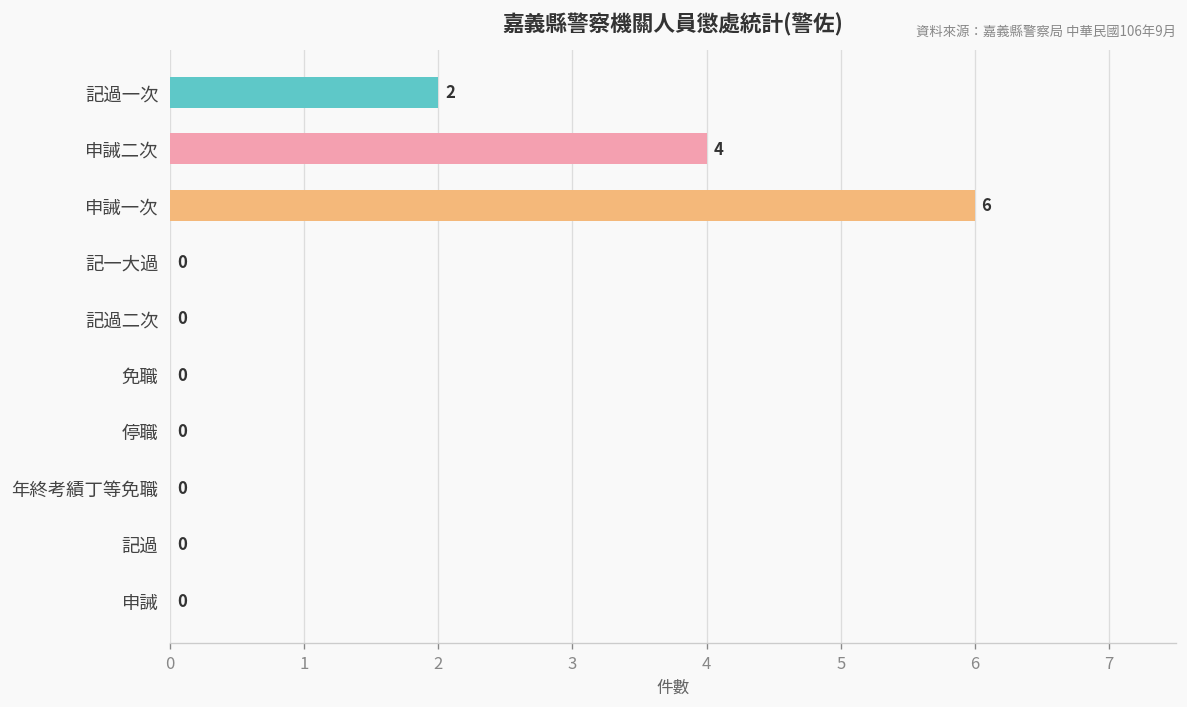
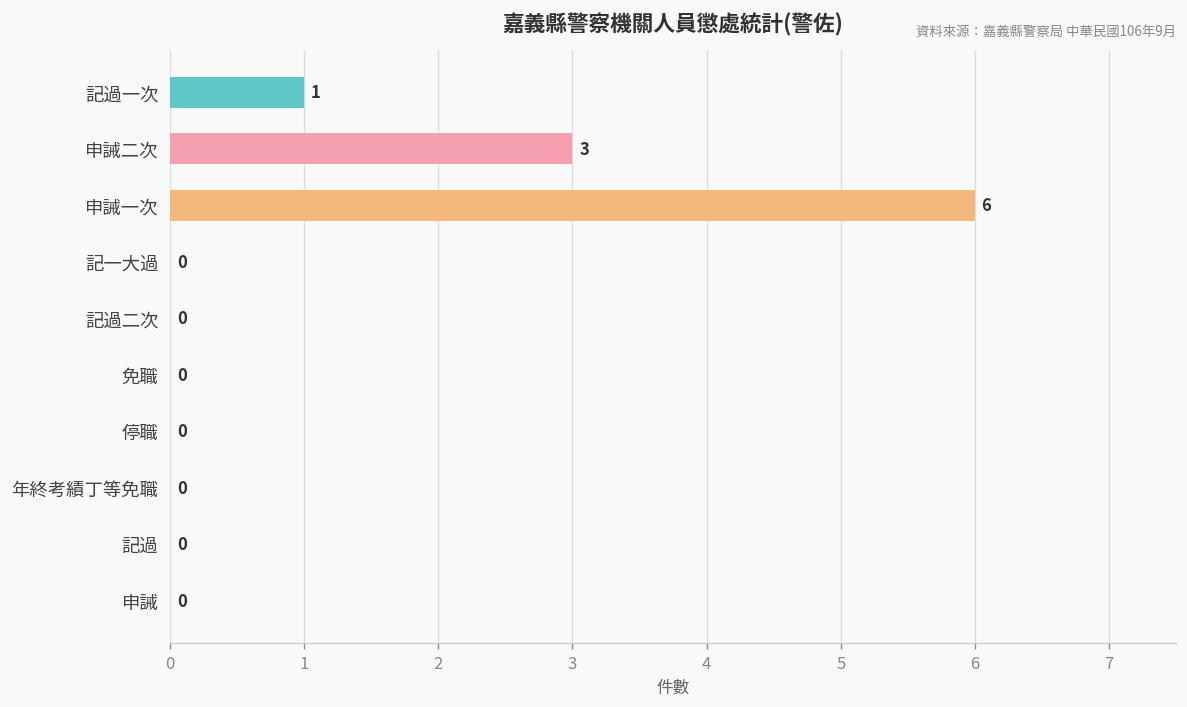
記過一次: 2 -> 1
申誡二次: 4 -> 3
